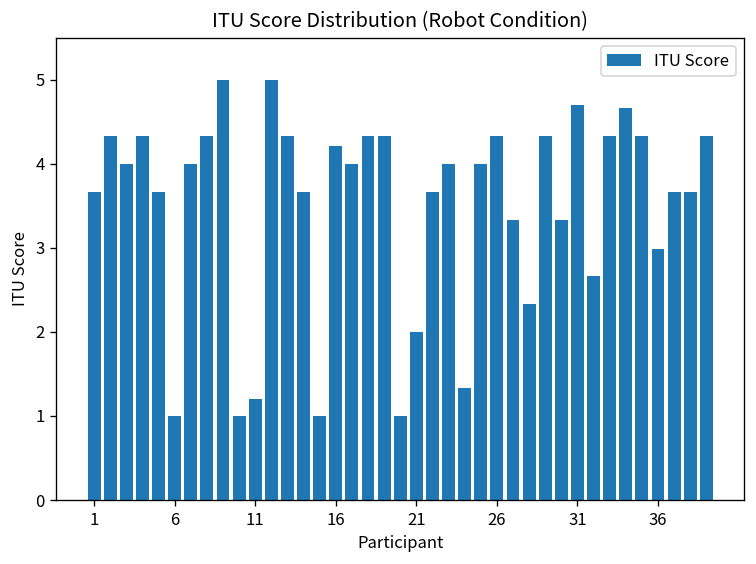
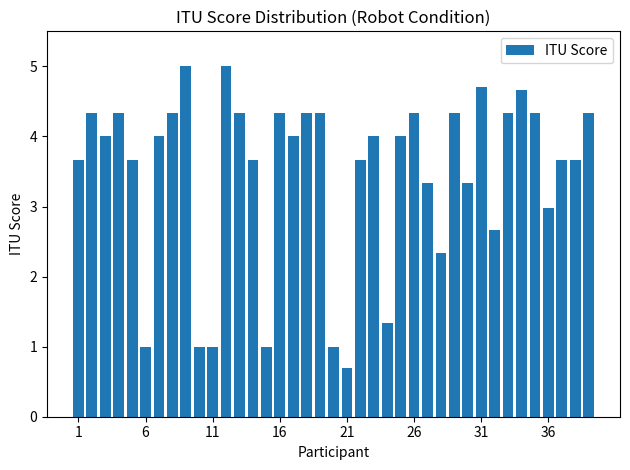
11: 1.2 -> 1.0
16: 4.2 -> 4.3
21: 2.0 -> 0.7
